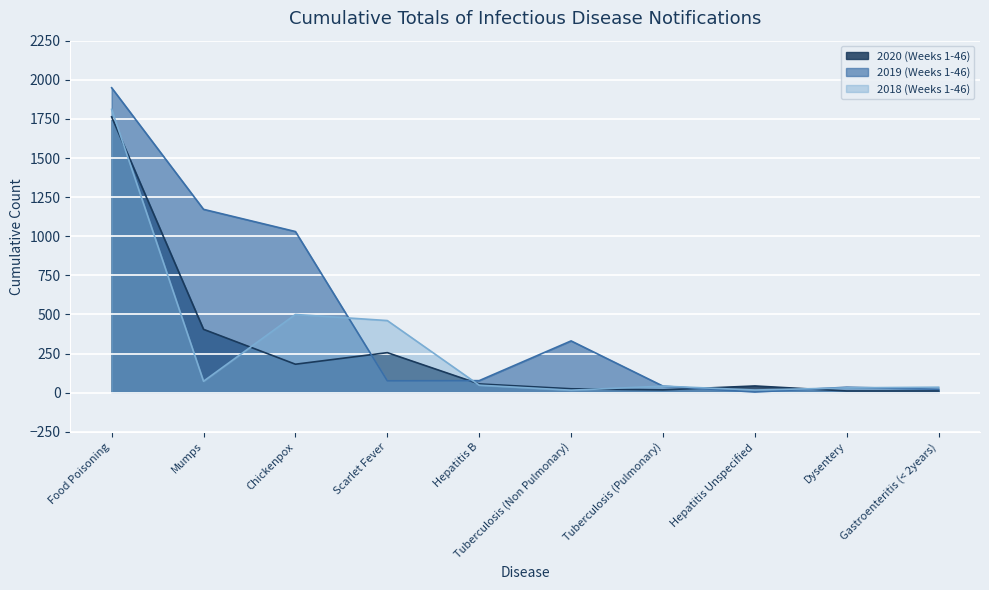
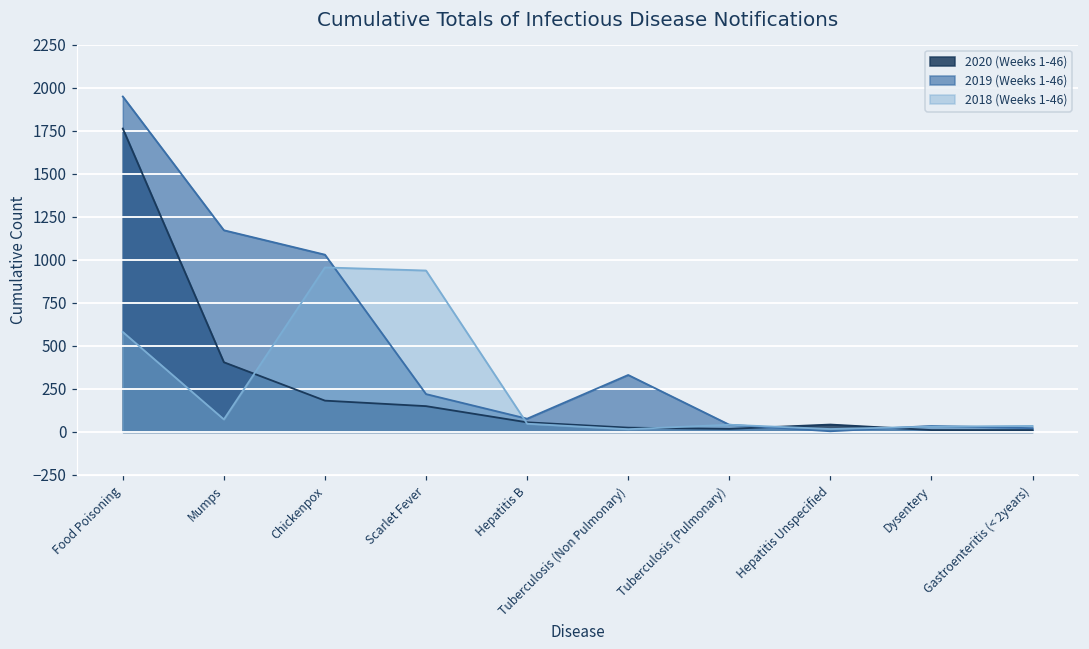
2018 (Weeks 1-46), Food Poisoning: 1810 -> 580
2018 (Weeks 1-46), Chickenpox: 500 -> 960
2020 (Weeks 1-46), Scarlet Fever: 260 -> 150
2019 (Weeks 1-46), Scarlet Fever: 80 -> 220
2018 (Weeks 1-46), Scarlet Fever: 460 -> 940
